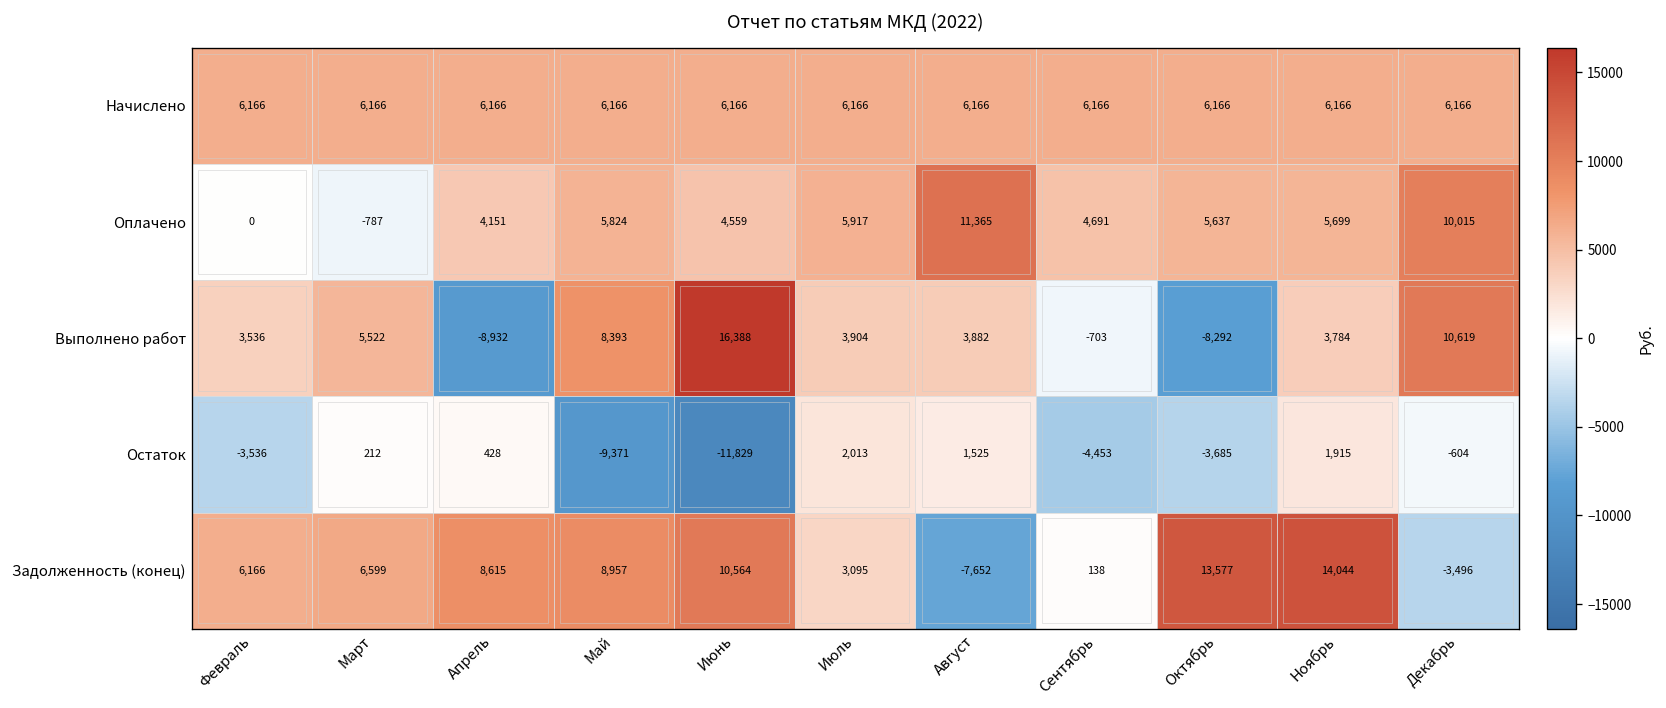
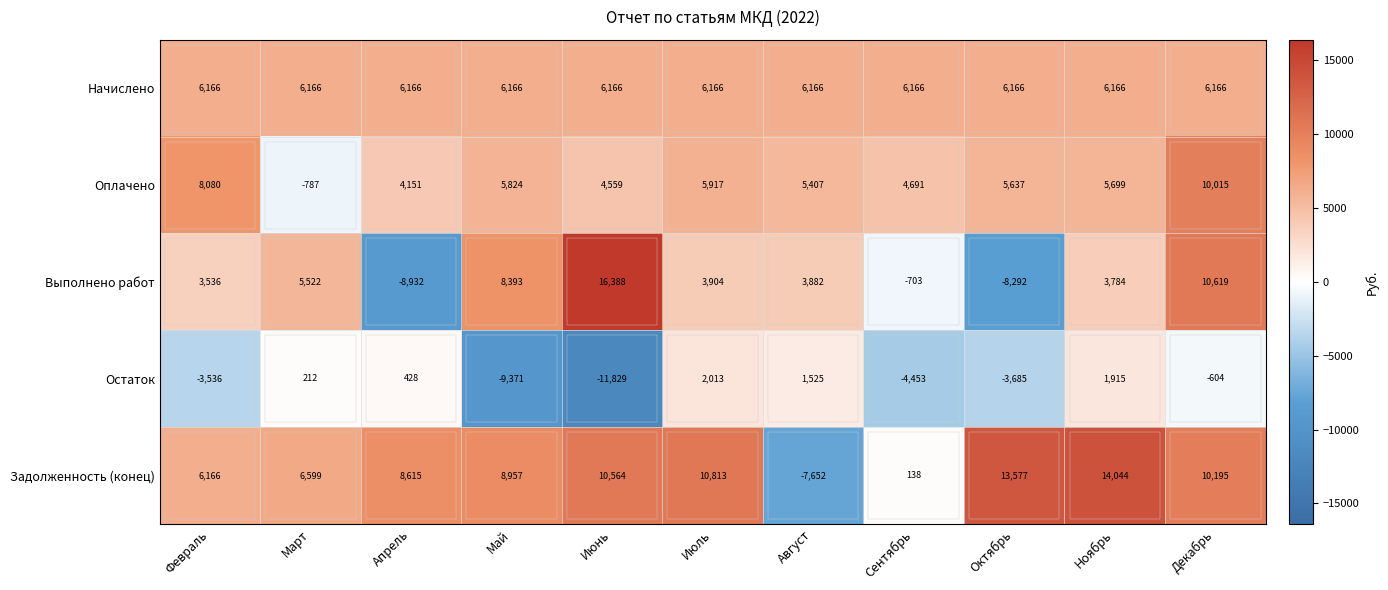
Оплачено, Февраль: 0 -> 8,080
Оплачено, Август: 11,365 -> 5,407
Задолженность (конец), Июль: 3,095 -> 10,813
Задолженность (конец), Декабрь: -3,496 -> 10,195
